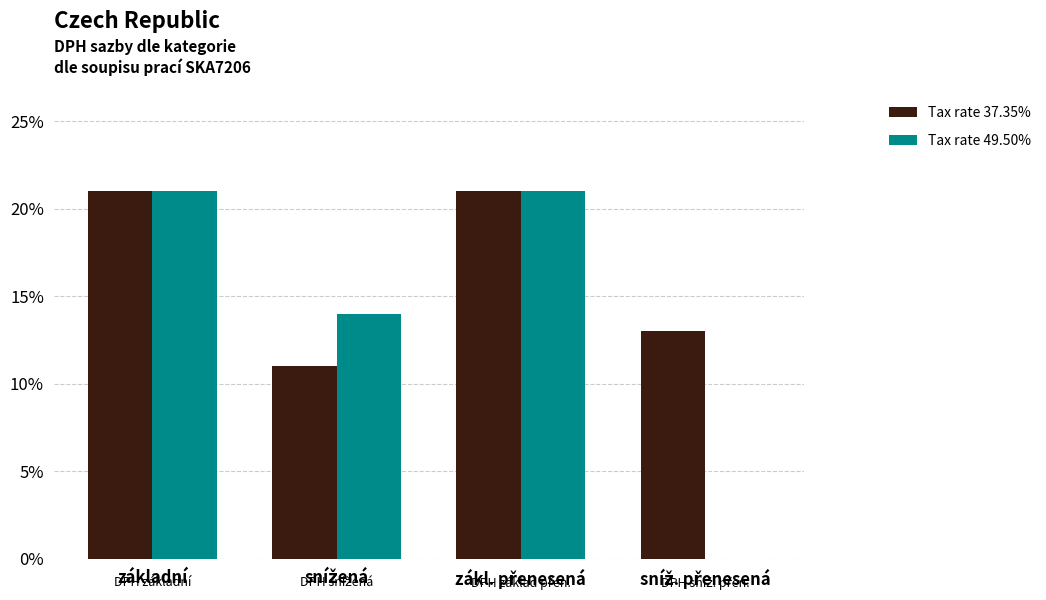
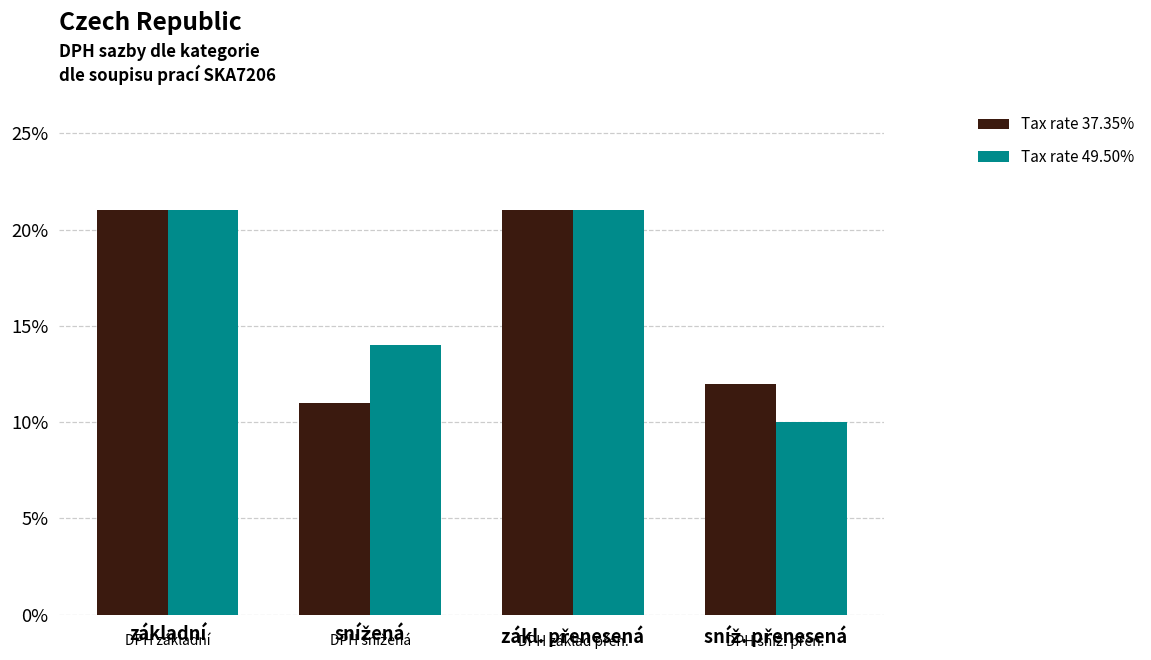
Tax rate 37.35%, sníž. přenesená: 13.0% -> 12.0%
Tax rate 49.50%, sníž. přenesená: 0.0% -> 10.0%
